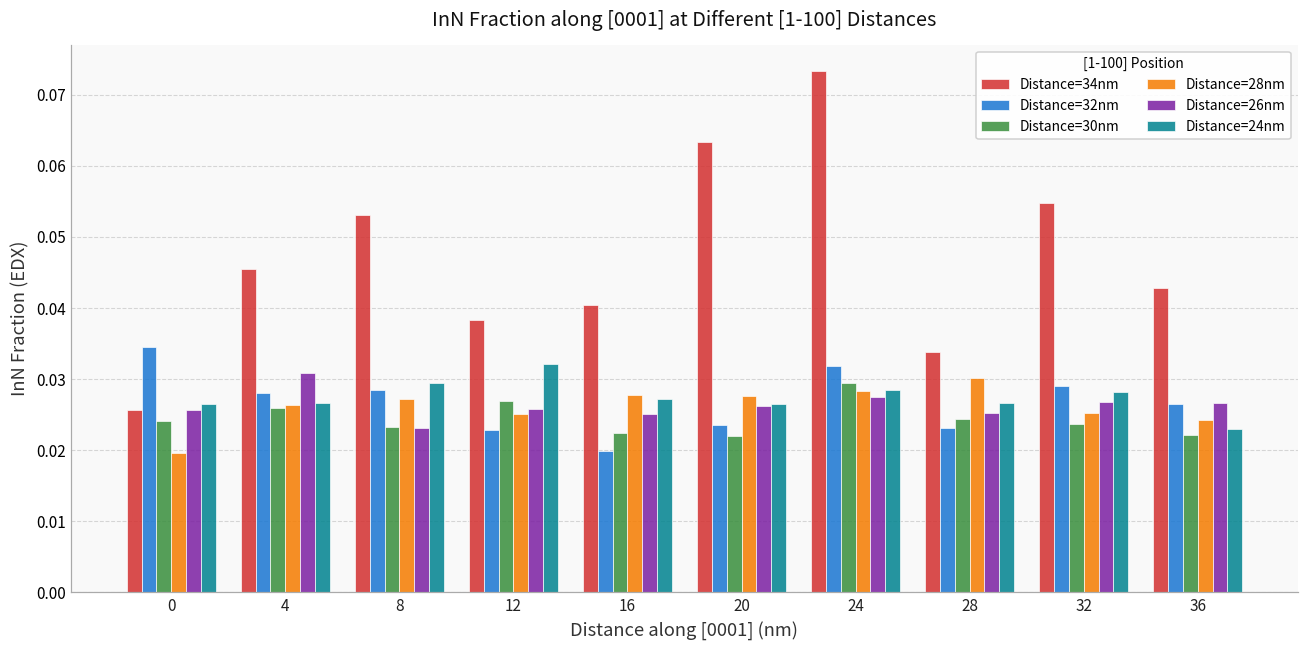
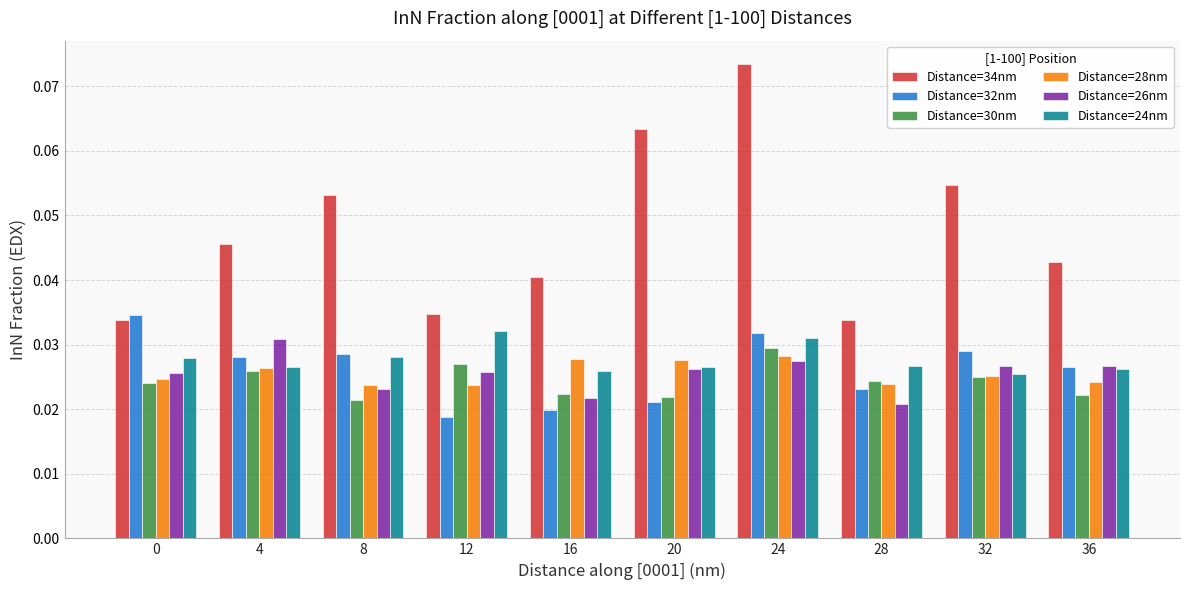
Distance=34nm, 0: 0.026 -> 0.034
Distance=28nm, 0: 0.020 -> 0.025
Distance=24nm, 0: 0.027 -> 0.028
Distance=30nm, 8: 0.023 -> 0.021
Distance=28nm, 8: 0.027 -> 0.024
Distance=24nm, 8: 0.029 -> 0.028
Distance=34nm, 12: 0.038 -> 0.035
Distance=32nm, 12: 0.023 -> 0.019
Distance=28nm, 12: 0.025 -> 0.024
Distance=26nm, 16: 0.025 -> 0.022
Distance=24nm, 16: 0.027 -> 0.026
Distance=32nm, 20: 0.024 -> 0.021
Distance=24nm, 24: 0.028 -> 0.031
Distance=28nm, 28: 0.030 -> 0.024
Distance=26nm, 28: 0.025 -> 0.021
Distance=30nm, 32: 0.024 -> 0.025
Distance=24nm, 32: 0.028 -> 0.025
Distance=24nm, 36: 0.023 -> 0.026
